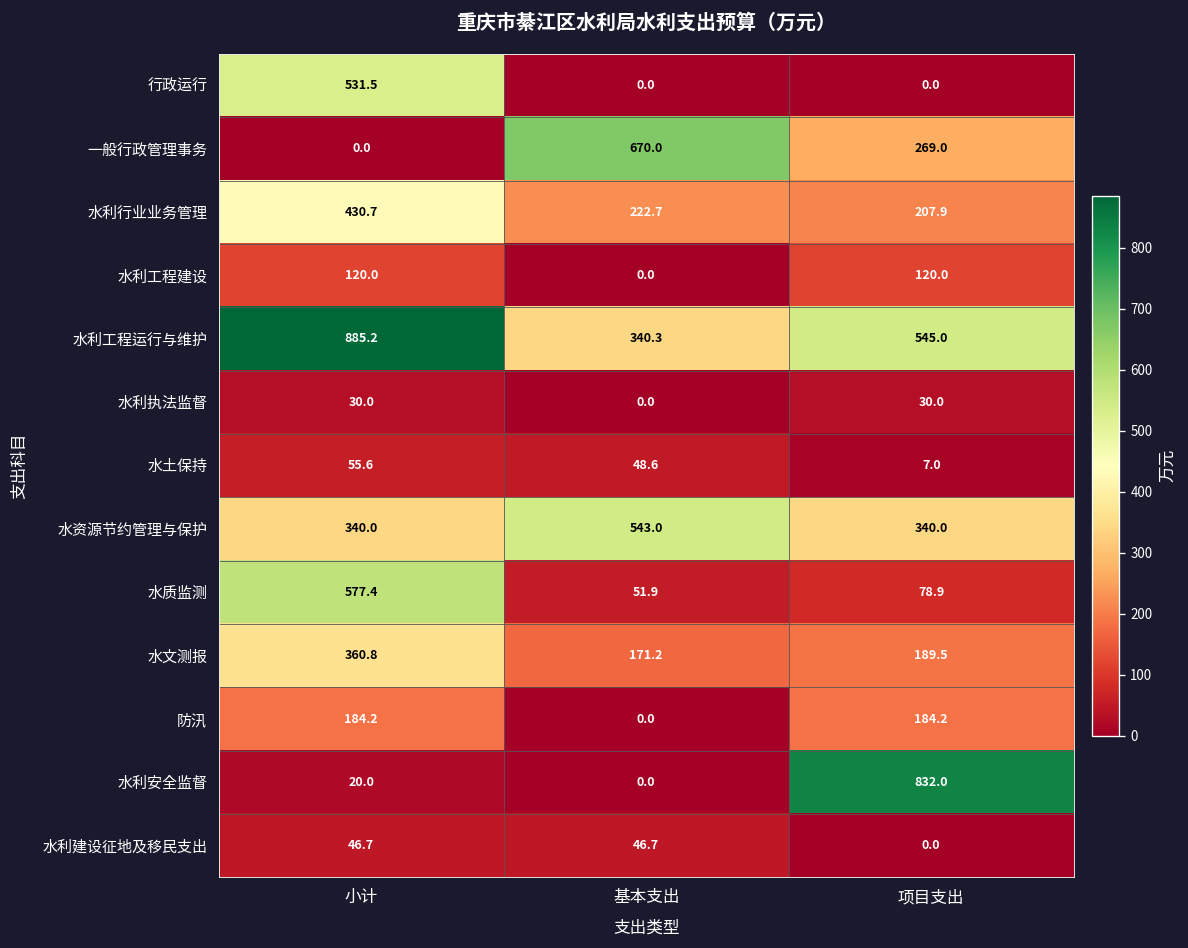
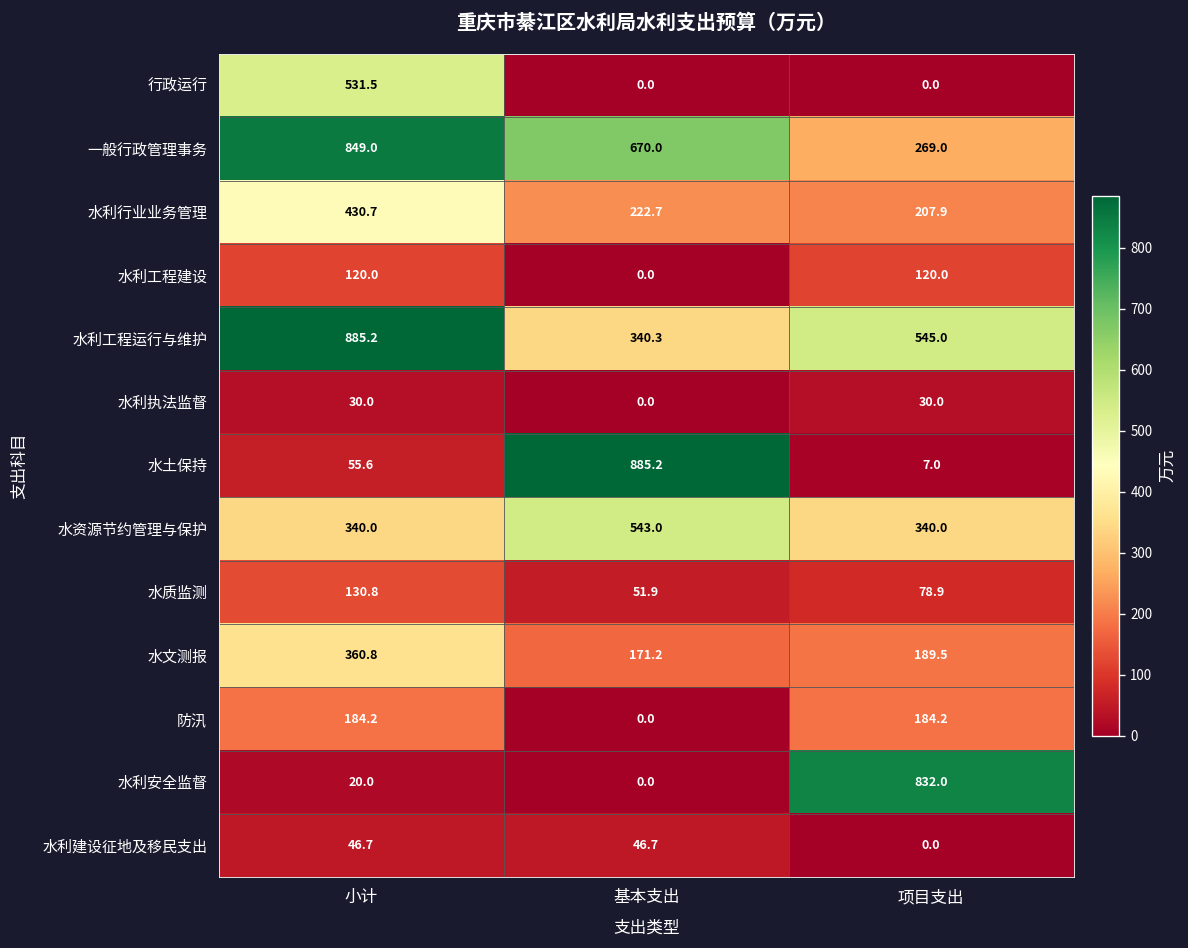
一般行政管理事务, 小计: 0.0 -> 849.0
水土保持, 基本支出: 48.6 -> 885.2
水质监测, 小计: 577.4 -> 130.8
